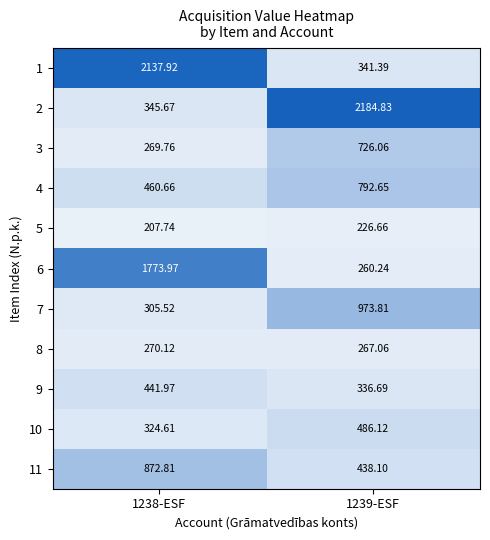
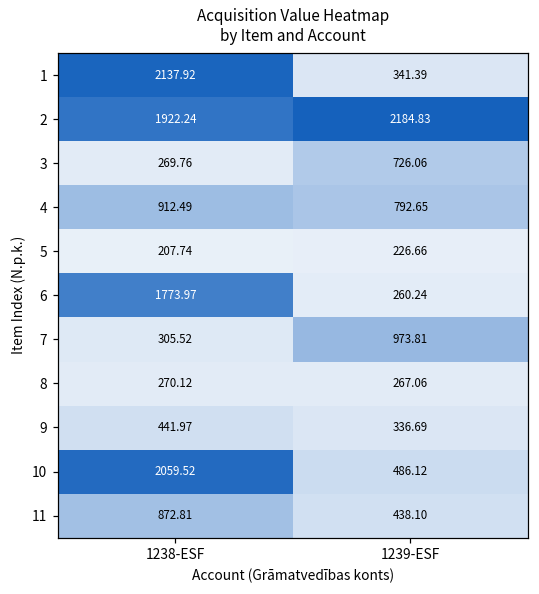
2, 1238-ESF: 345.67 -> 1922.24
4, 1238-ESF: 460.66 -> 912.49
10, 1238-ESF: 324.61 -> 2059.52
